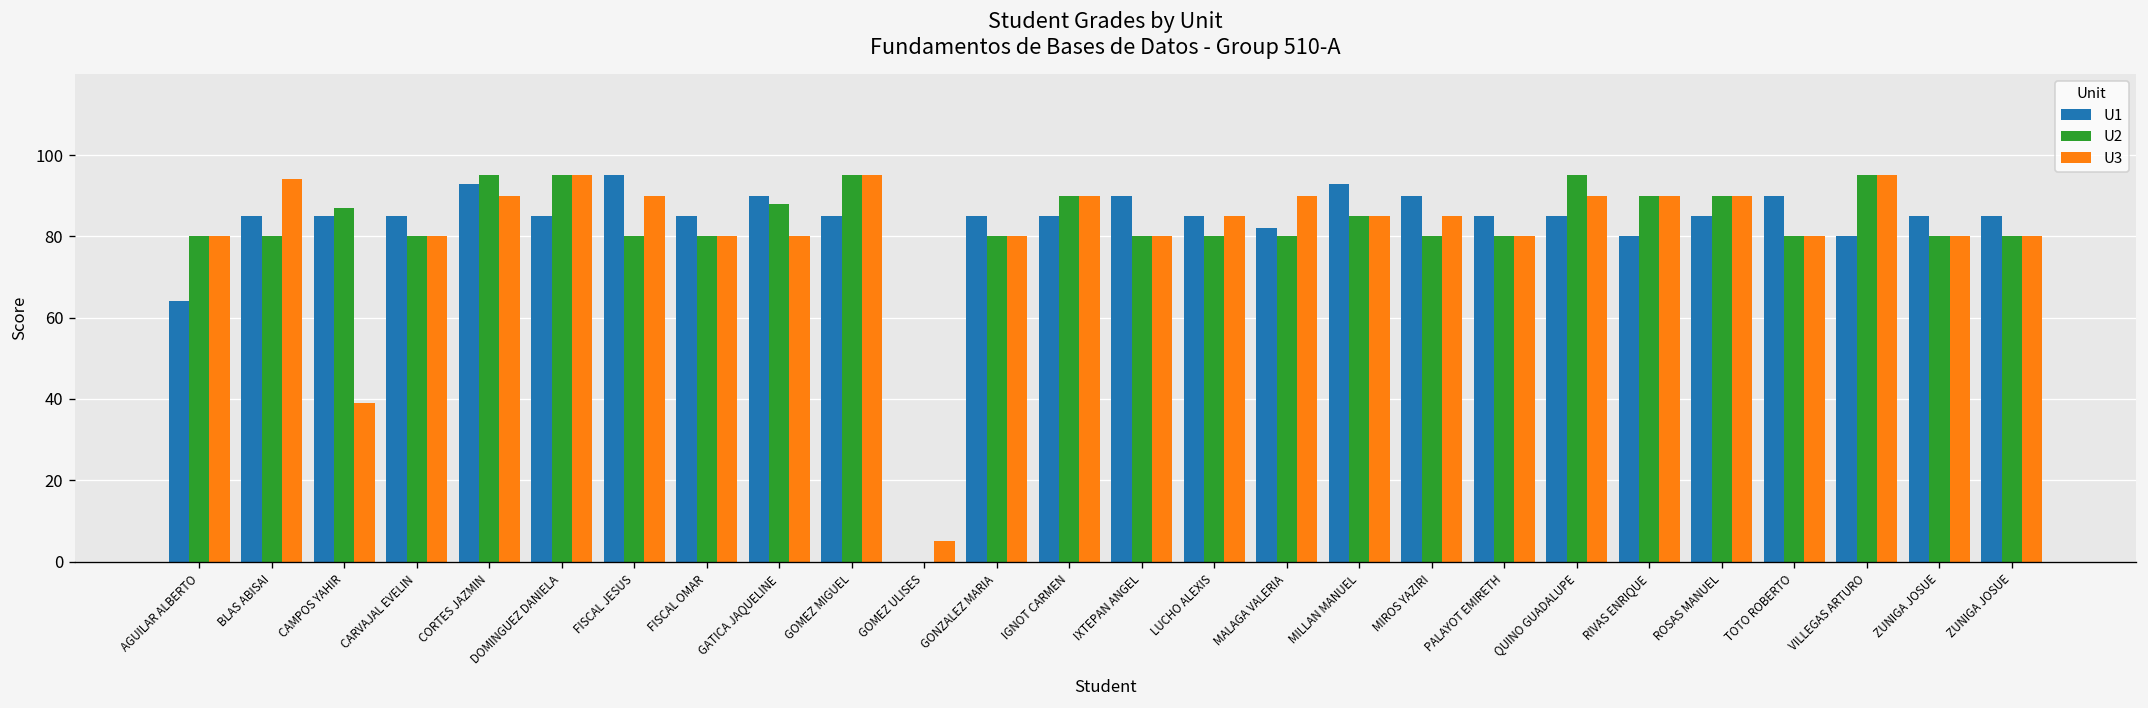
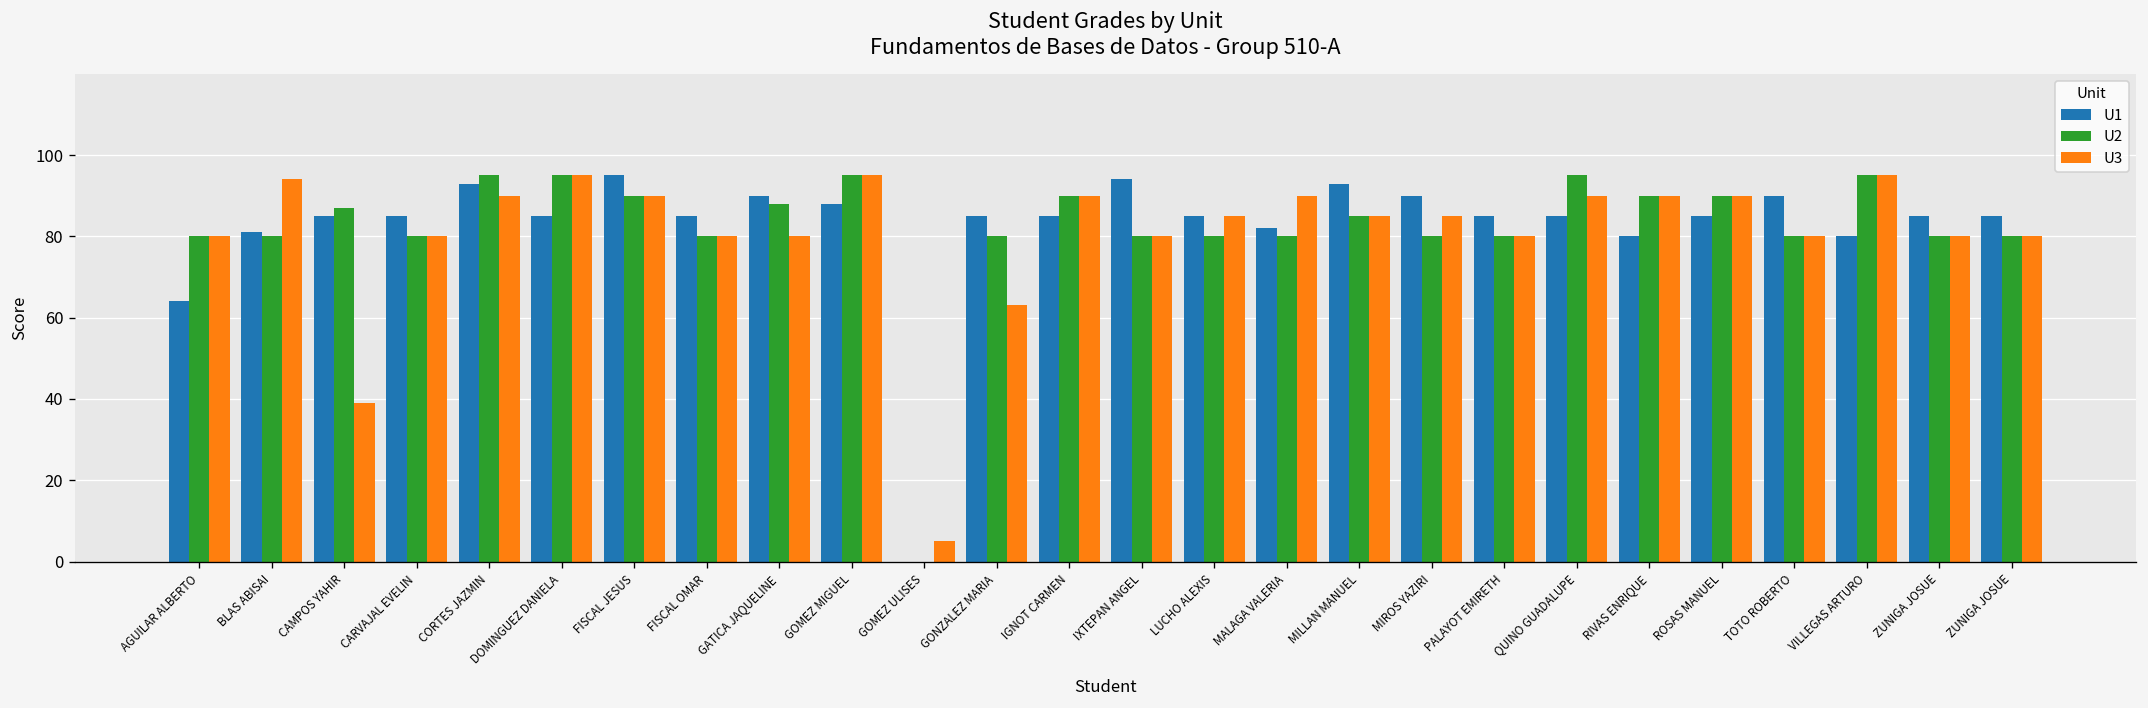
U1, BLAS ABISAI: 85 -> 81
U2, FISCAL JESUS: 80 -> 90
U1, GOMEZ MIGUEL: 85 -> 88
U3, GONZALEZ MARIA: 80 -> 63
U1, IXTEPAN ANGEL: 90 -> 94
